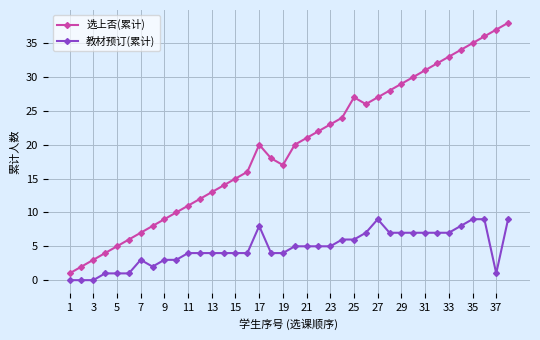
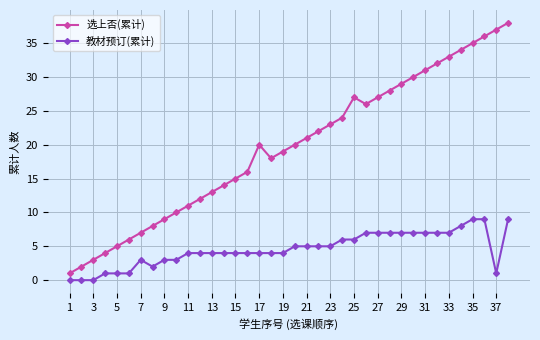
教材预订(累计), 17: 8 -> 4
选上否(累计), 19: 17 -> 19
教材预订(累计), 27: 9 -> 7
